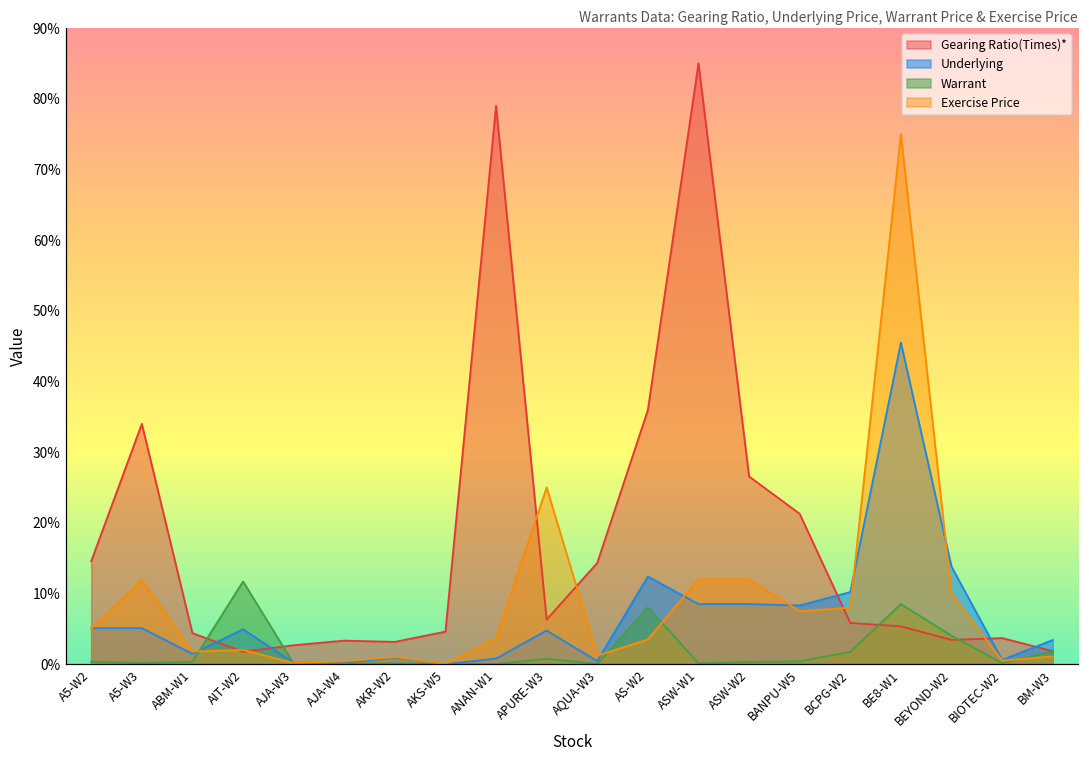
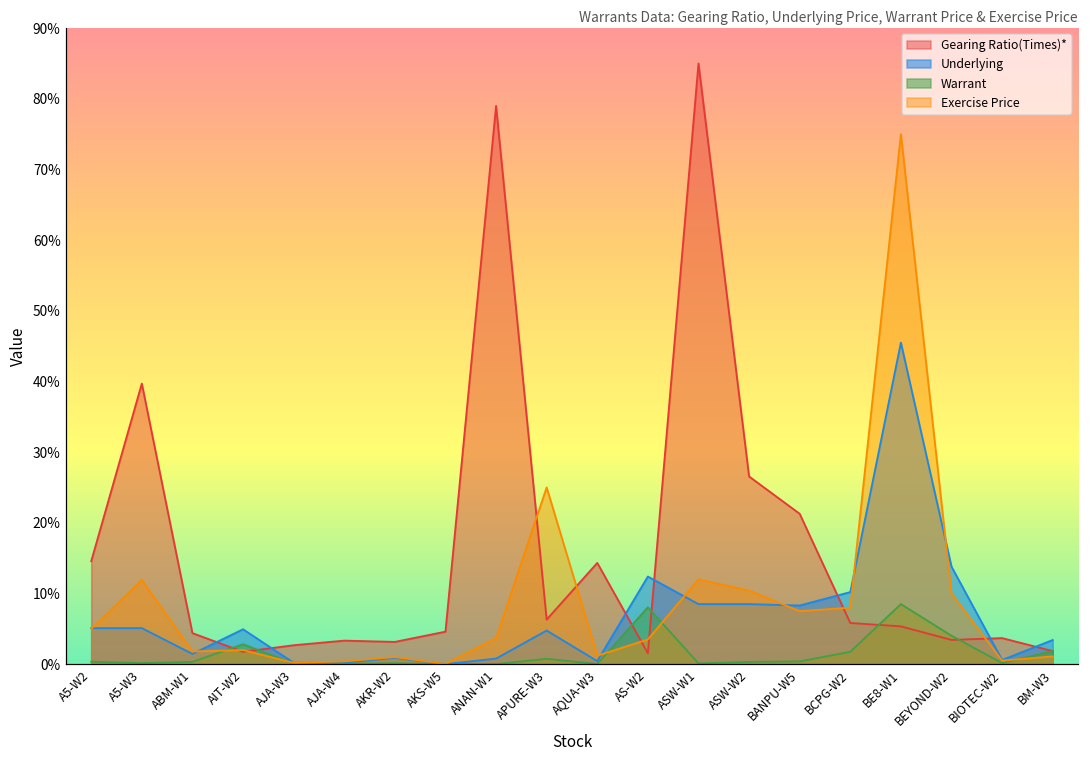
Gearing Ratio(Times)*, A5-W3: 34% -> 40%
Warrant, AIT-W2: 12% -> 3%
Gearing Ratio(Times)*, AS-W2: 36% -> 2%
Exercise Price, ASW-W2: 12% -> 10%
